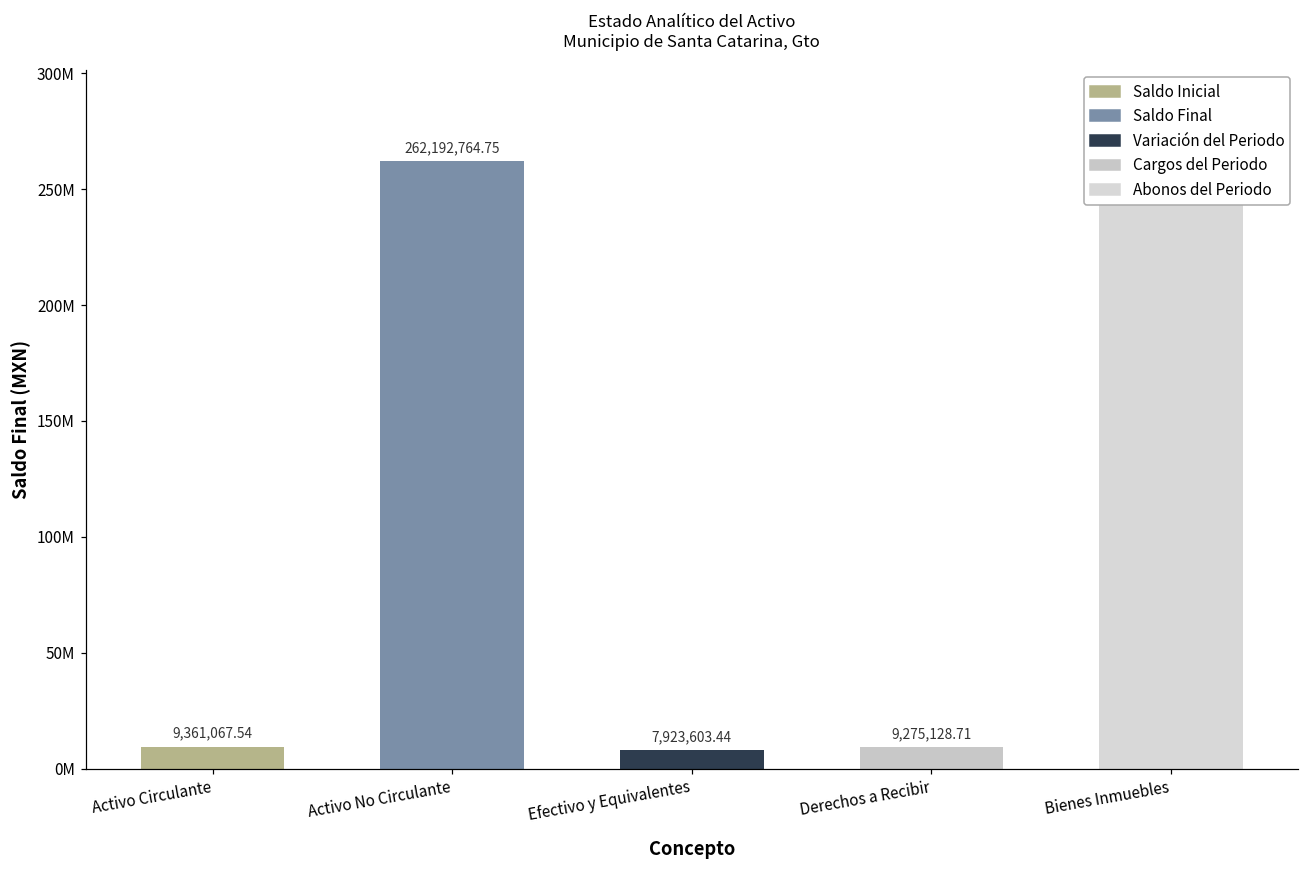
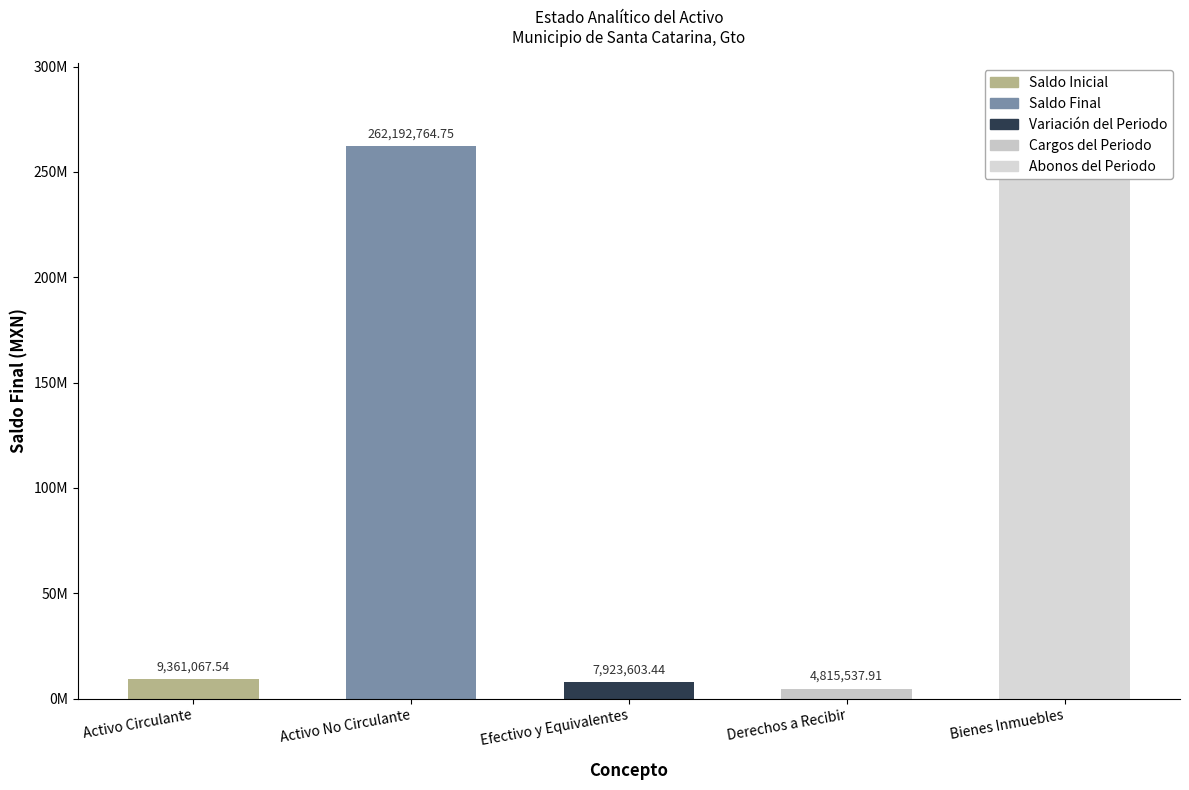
Derechos a Recibir: 9,275,128.71 -> 4,815,537.91
